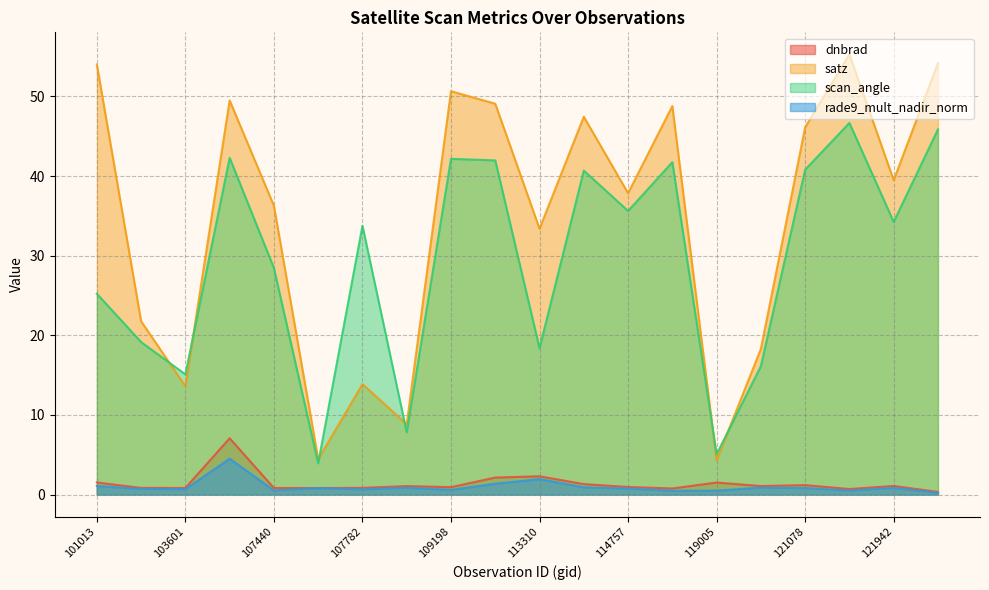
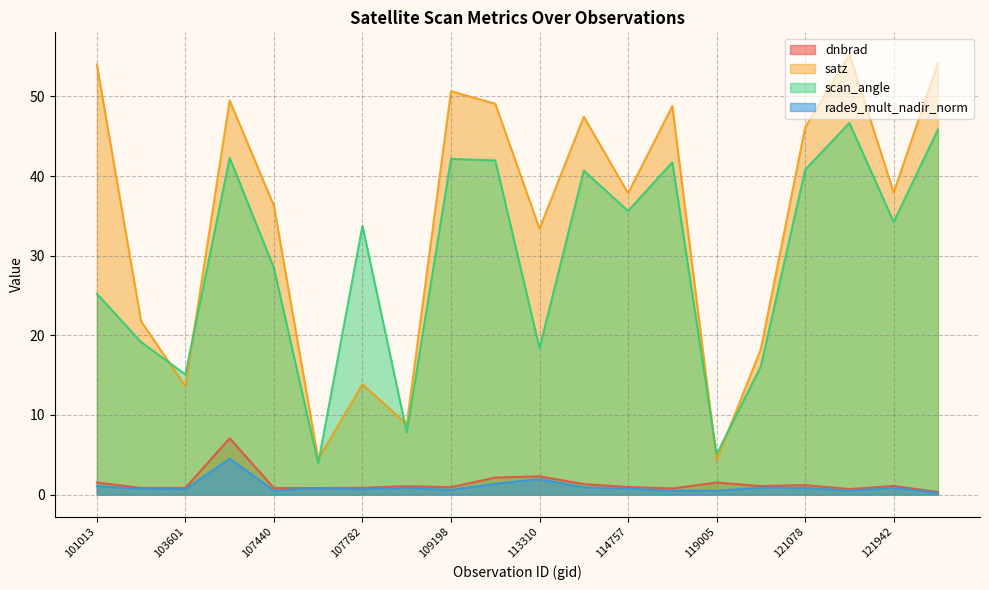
satz, 121942: 39 -> 38
